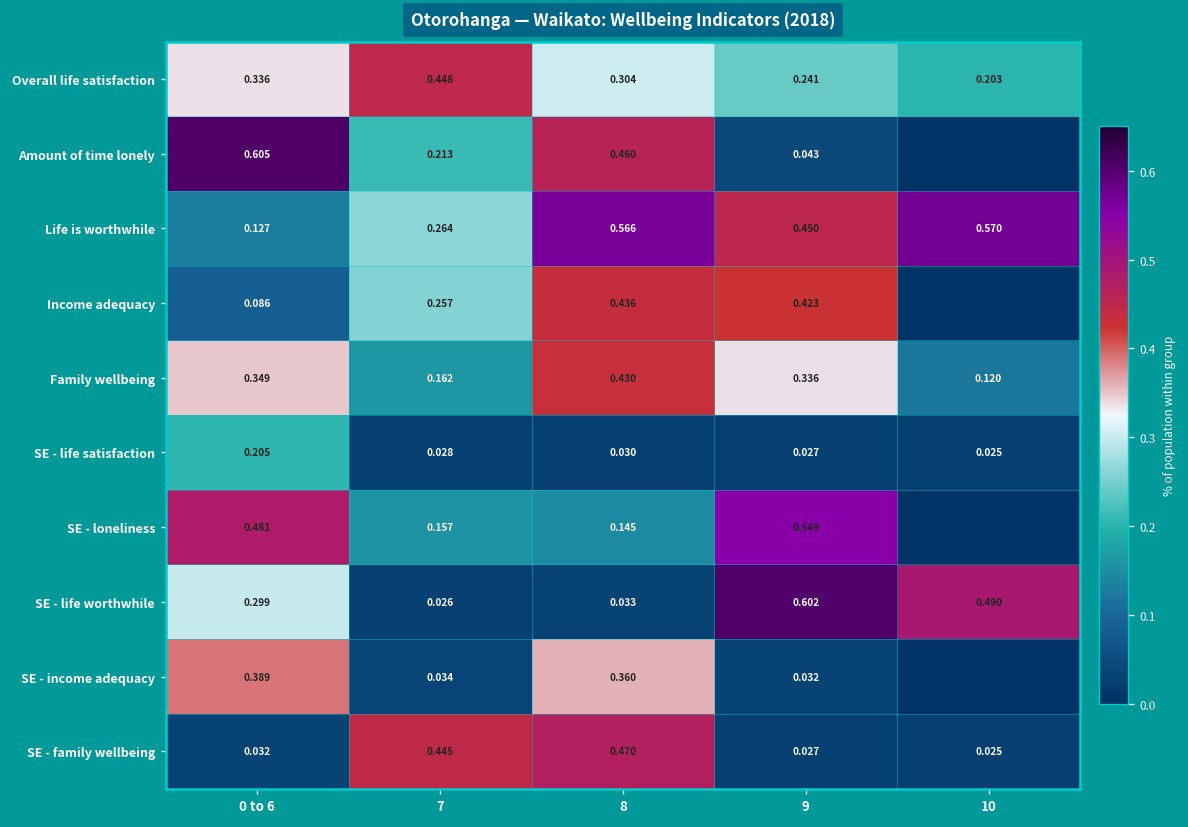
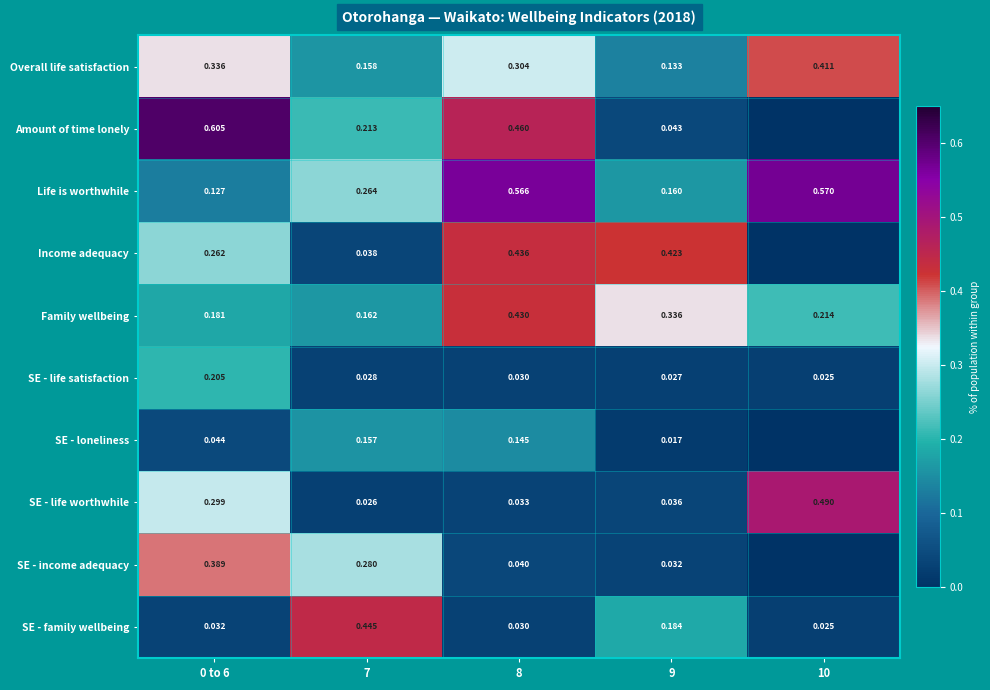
Overall life satisfaction, 7: 0.448 -> 0.158
Overall life satisfaction, 9: 0.241 -> 0.133
Overall life satisfaction, 10: 0.203 -> 0.411
Life is worthwhile, 9: 0.450 -> 0.160
Income adequacy, 0 to 6: 0.086 -> 0.262
Income adequacy, 7: 0.257 -> 0.038
Family wellbeing, 0 to 6: 0.349 -> 0.181
Family wellbeing, 10: 0.120 -> 0.214
SE - loneliness, 0 to 6: 0.481 -> 0.044
SE - loneliness, 9: 0.549 -> 0.017
SE - life worthwhile, 9: 0.602 -> 0.036
SE - income adequacy, 7: 0.034 -> 0.280
SE - income adequacy, 8: 0.360 -> 0.040
SE - family wellbeing, 8: 0.470 -> 0.030
SE - family wellbeing, 9: 0.027 -> 0.184
